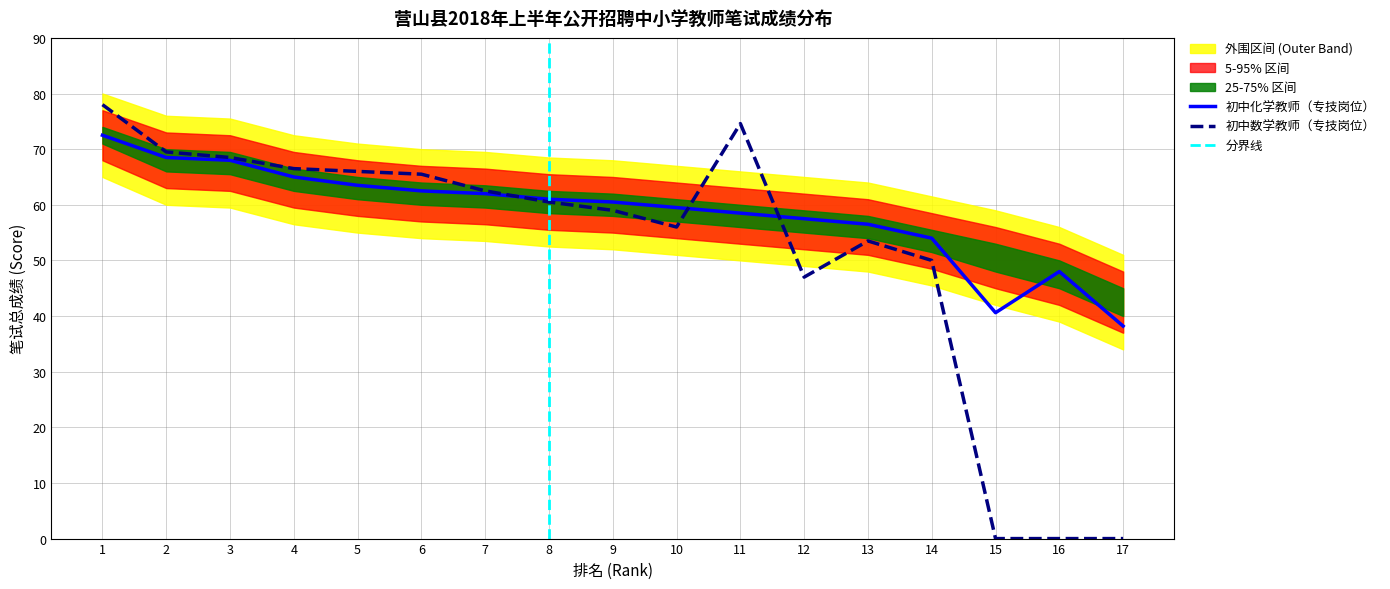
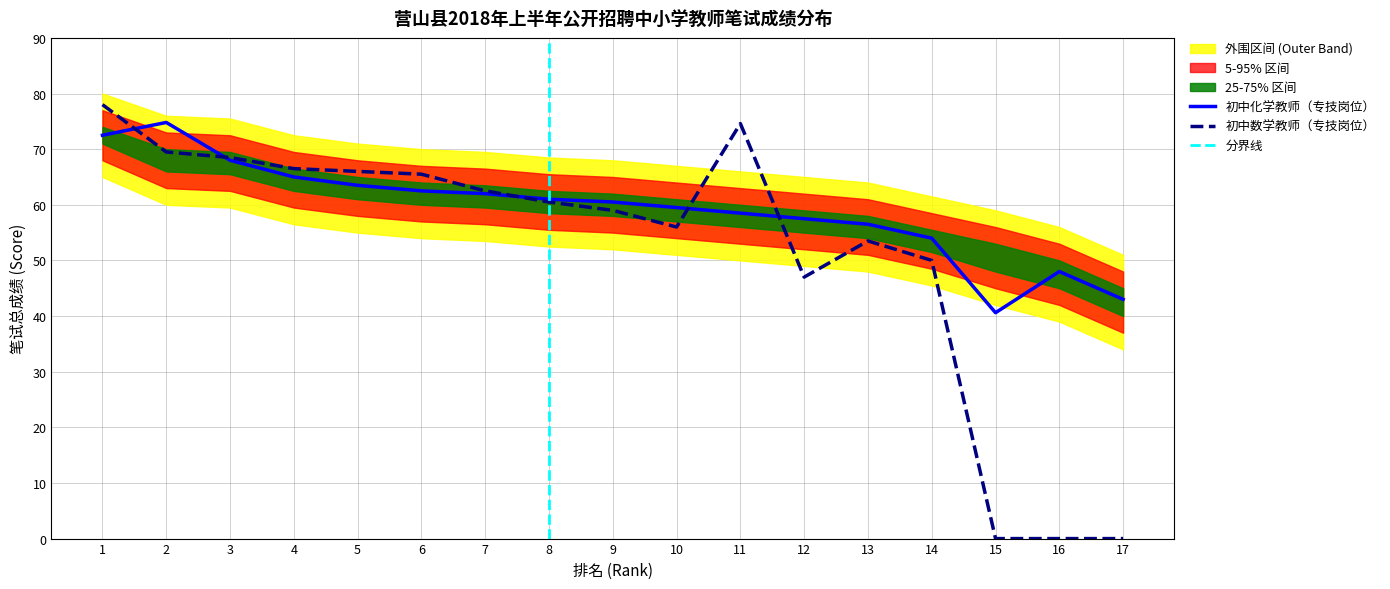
初中化学教师（专技岗位）, 2: 69 -> 75
初中化学教师（专技岗位）, 17: 38 -> 43
